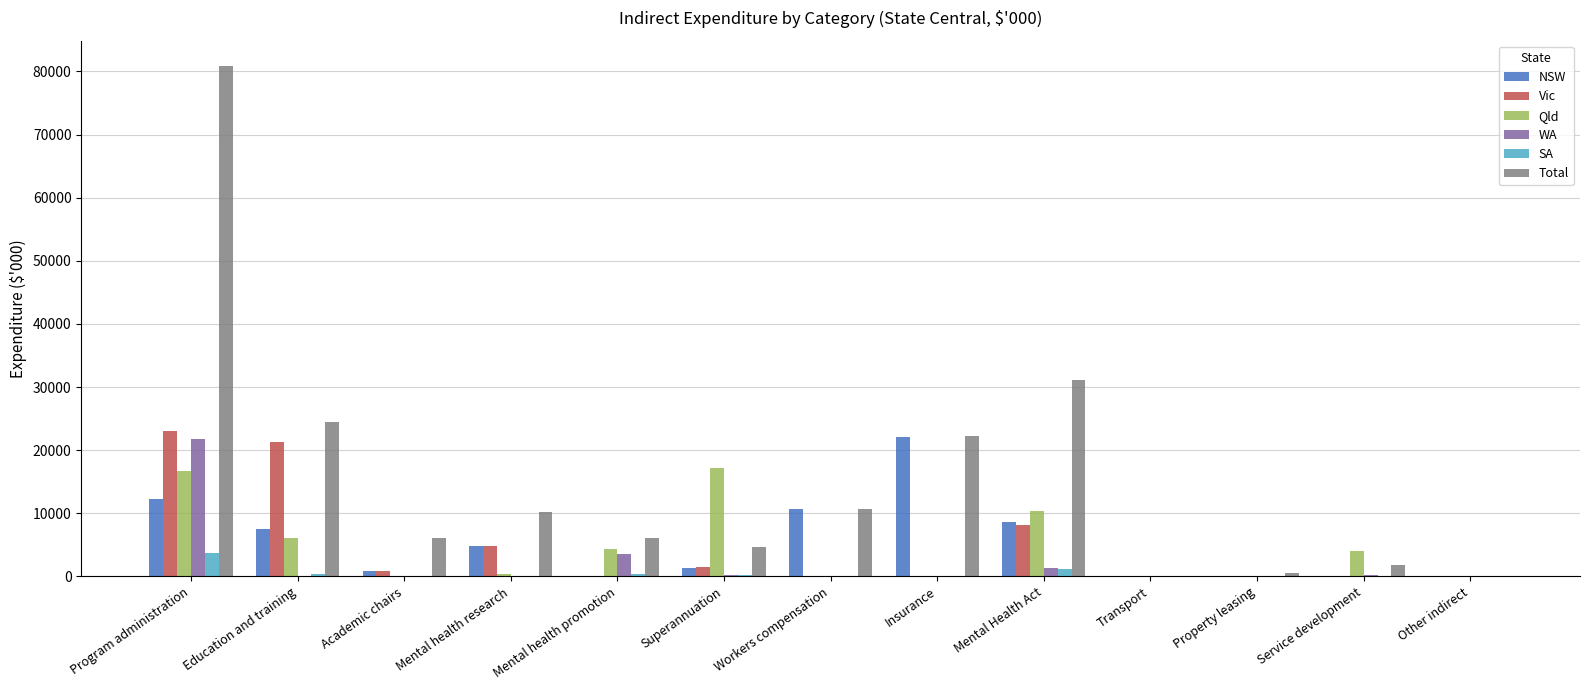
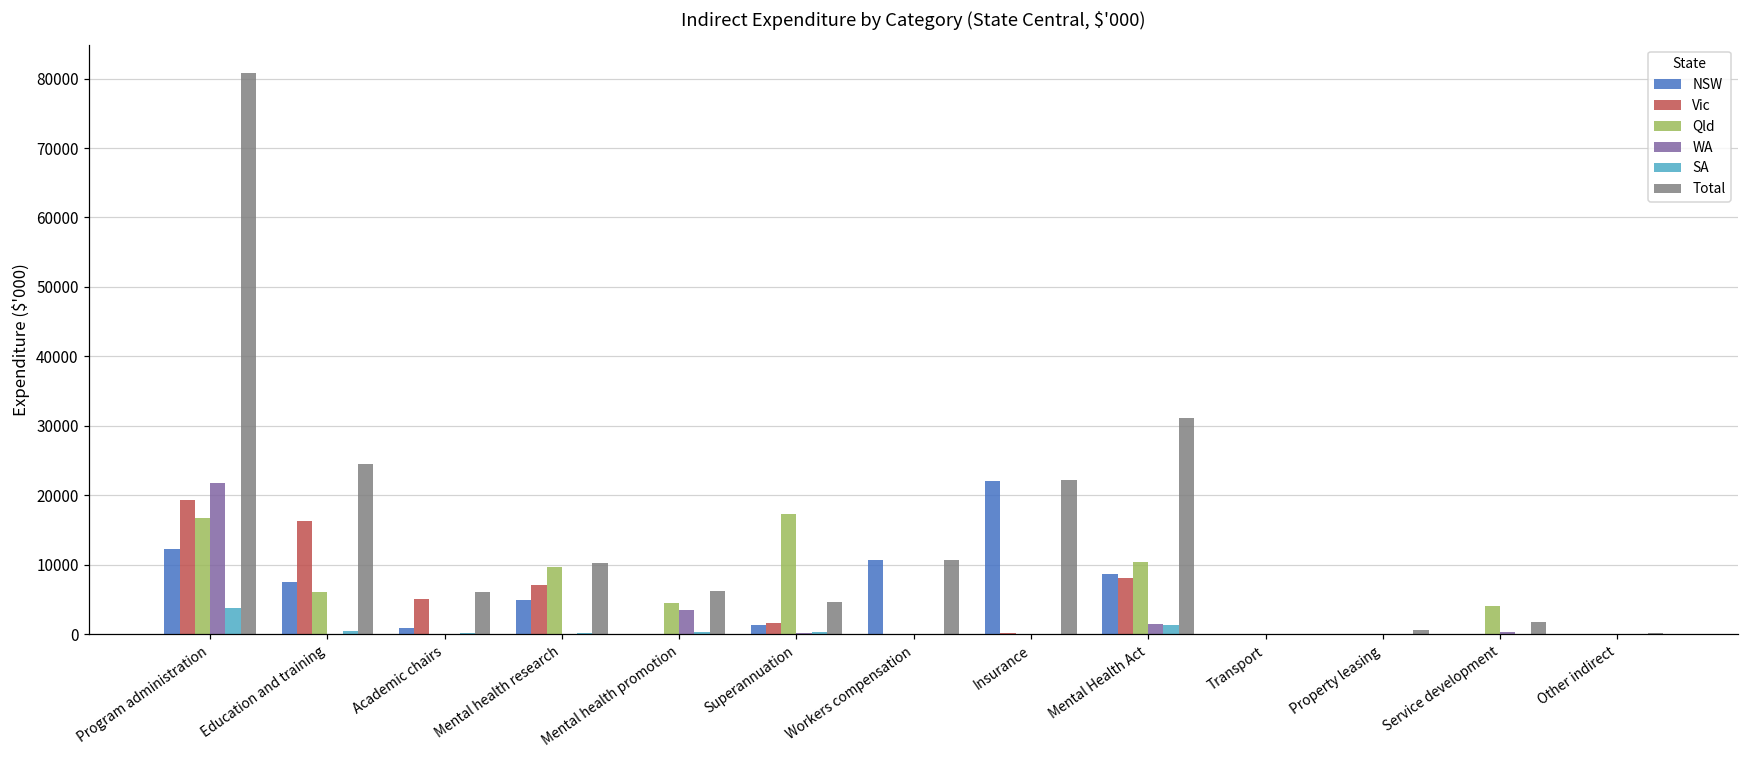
Vic, Program administration: 23000 -> 19000
Vic, Education and training: 21000 -> 16000
Vic, Academic chairs: 1000 -> 5000
Vic, Mental health research: 5000 -> 7000
Qld, Mental health research: 0 -> 10000
